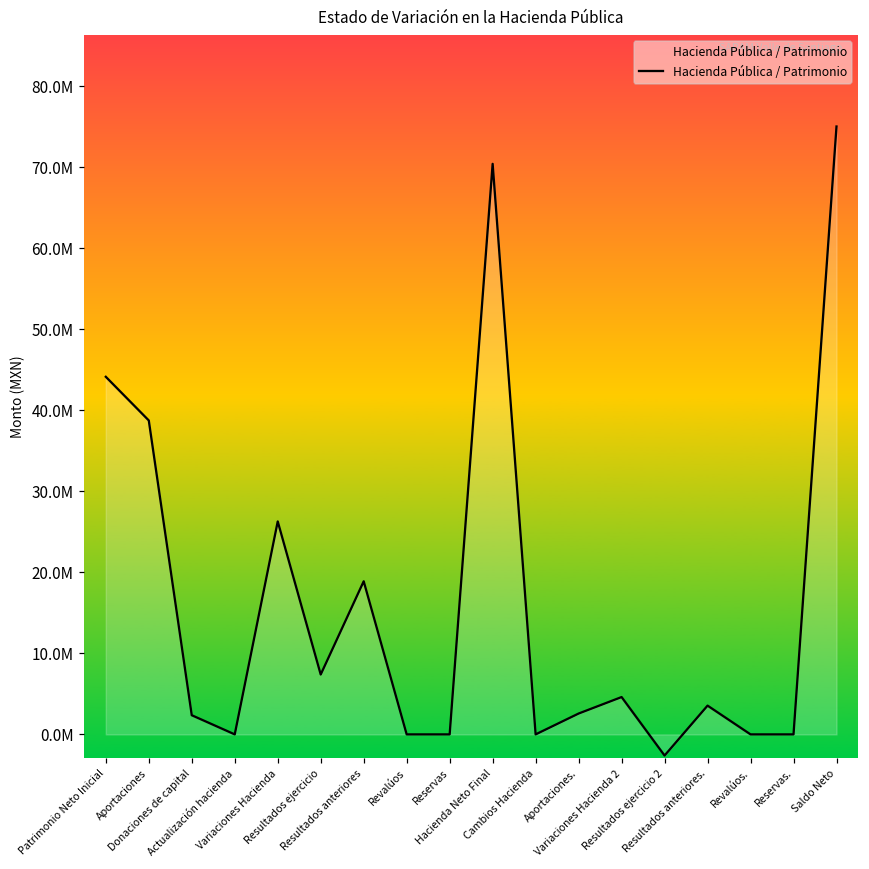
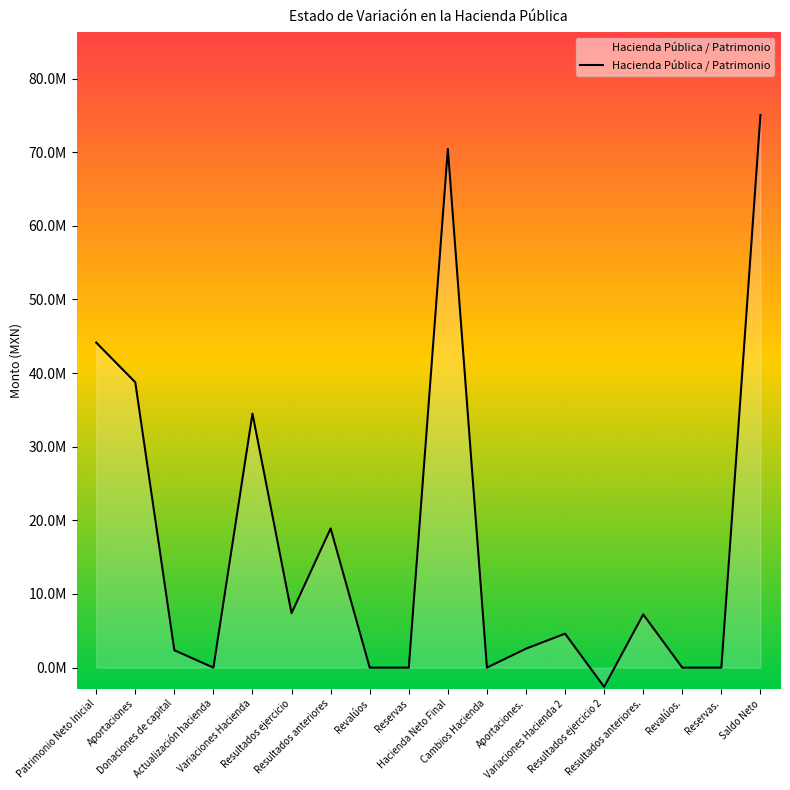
Hacienda Pública / Patrimonio, Variaciones Hacienda: 26000000 -> 34000000
Hacienda Pública / Patrimonio, Resultados anteriores.: 4000000 -> 7000000
